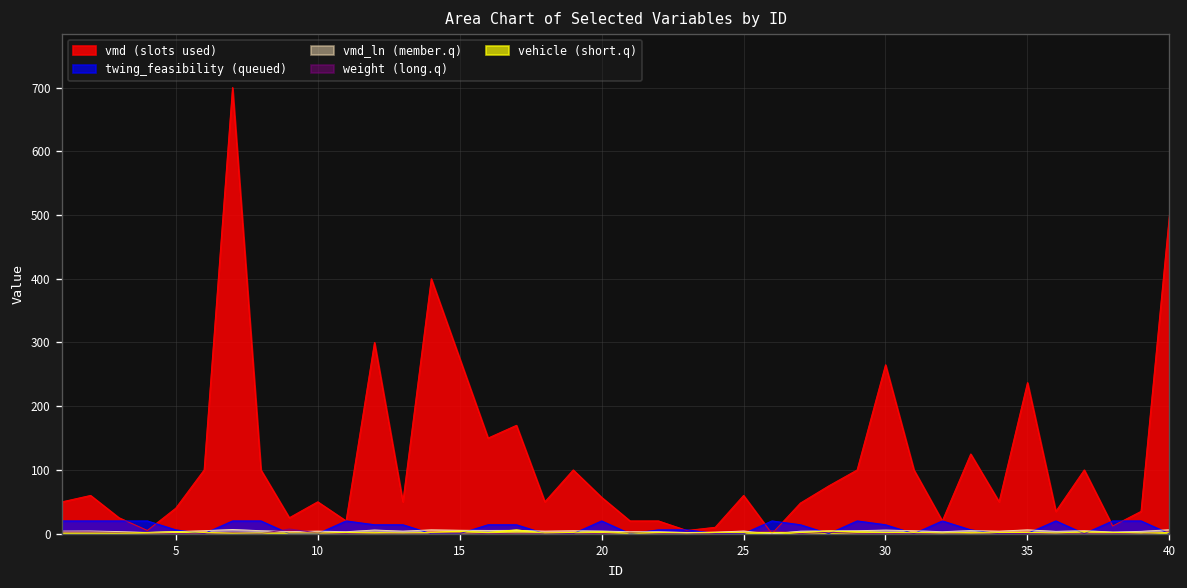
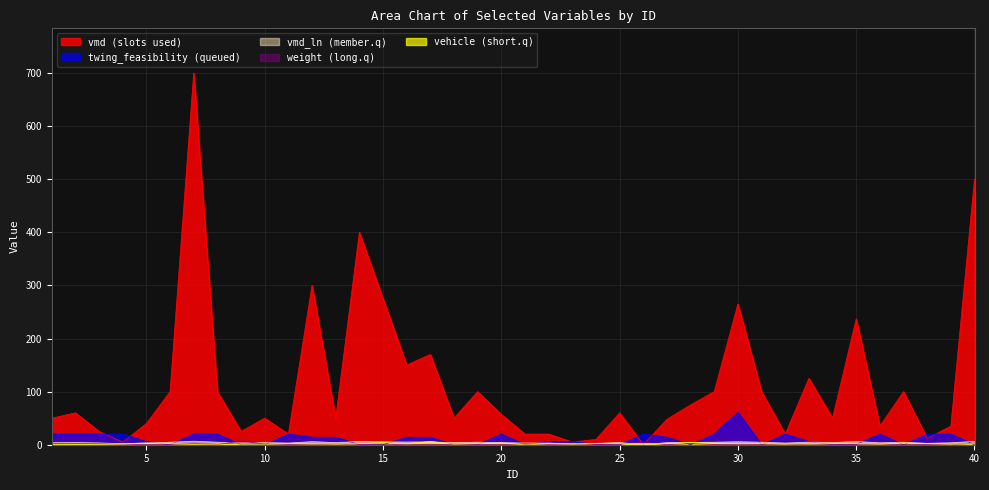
twing_feasibility (queued), 30: 10 -> 60
